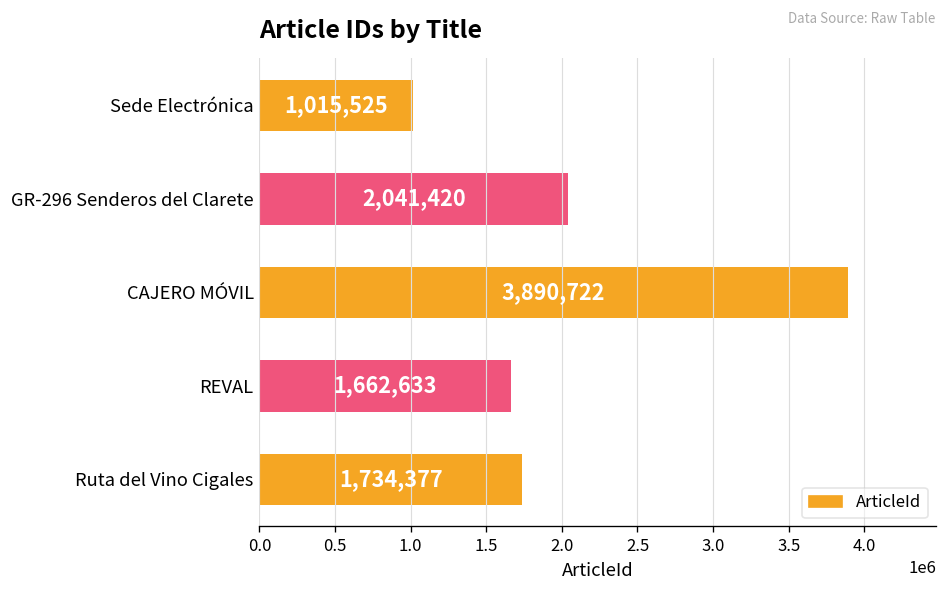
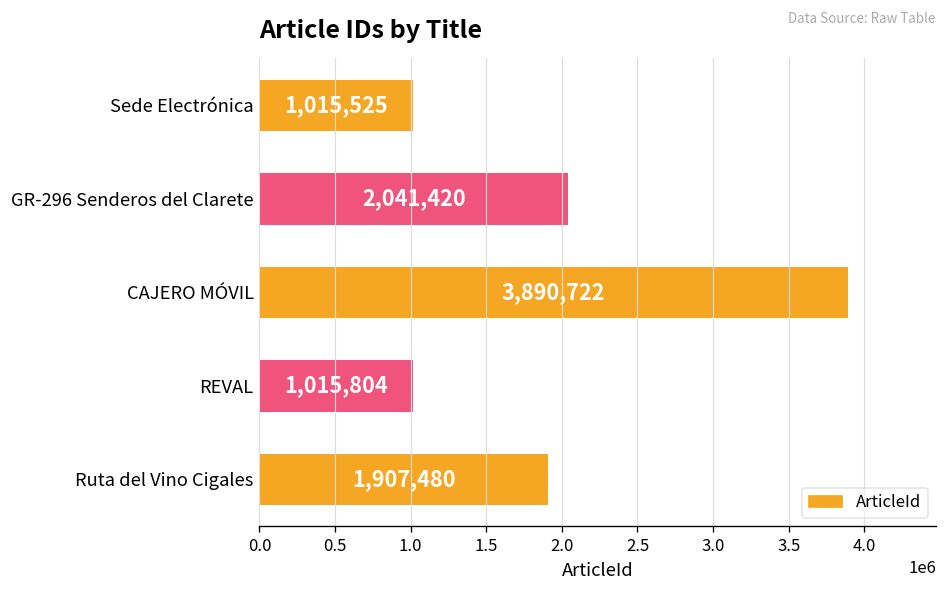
REVAL: 1,662,633 -> 1,015,804
Ruta del Vino Cigales: 1,734,377 -> 1,907,480
